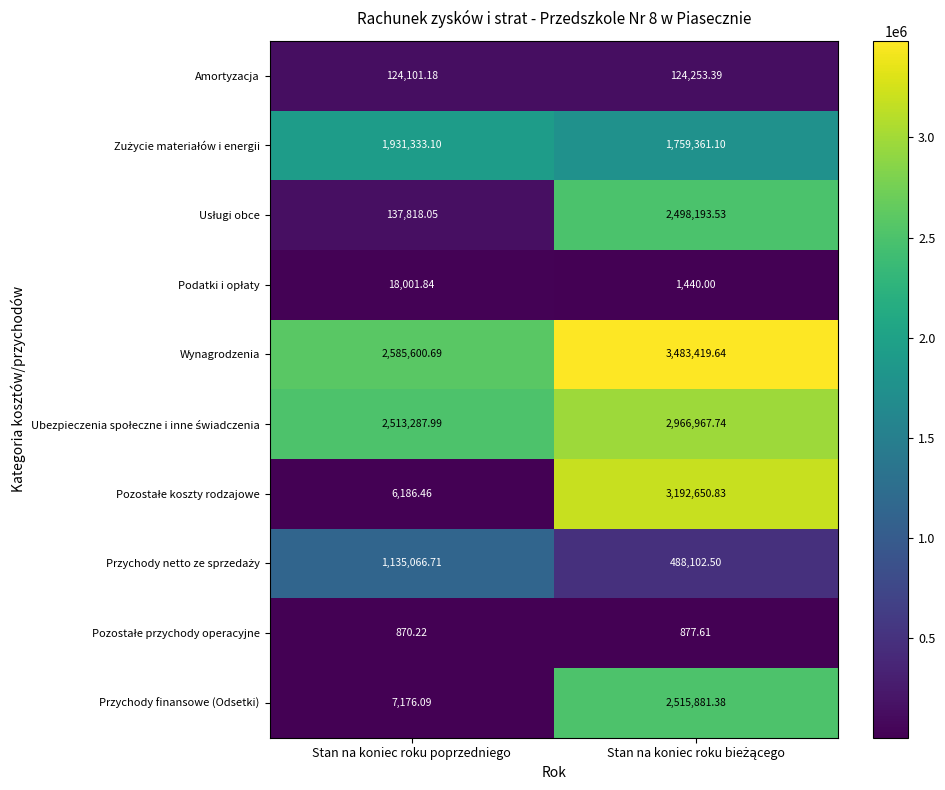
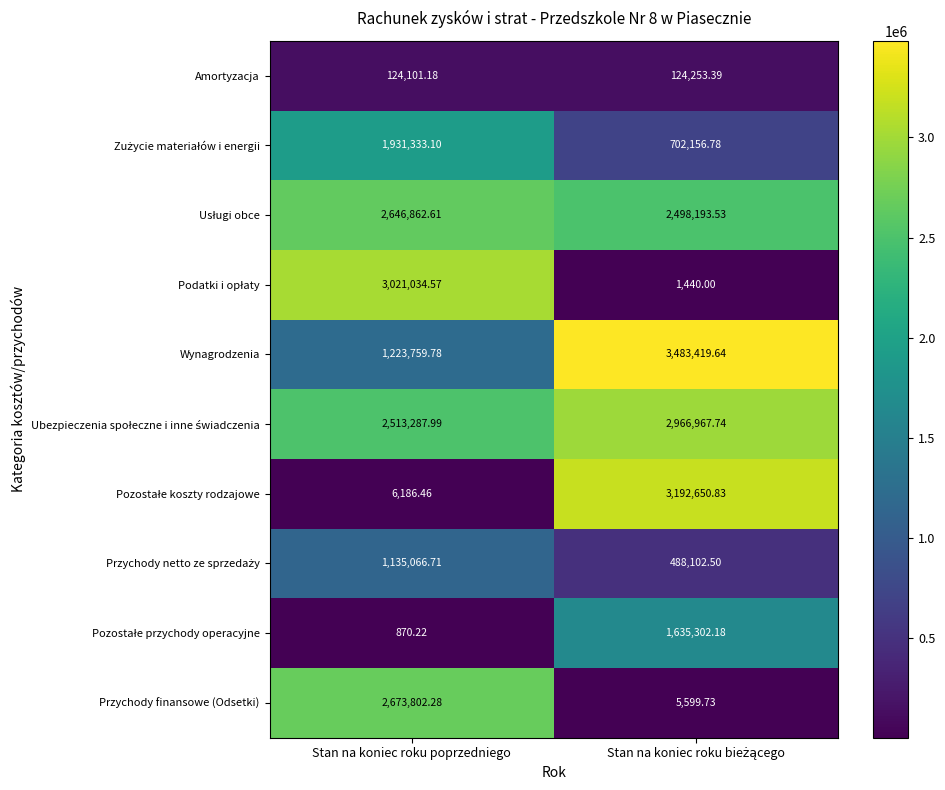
Zużycie materiałów i energii, Stan na koniec roku bieżącego: 1,759,361.10 -> 702,156.78
Usługi obce, Stan na koniec roku poprzedniego: 137,818.05 -> 2,646,862.61
Podatki i opłaty, Stan na koniec roku poprzedniego: 18,001.84 -> 3,021,034.57
Wynagrodzenia, Stan na koniec roku poprzedniego: 2,585,600.69 -> 1,223,759.78
Pozostałe przychody operacyjne, Stan na koniec roku bieżącego: 877.61 -> 1,635,302.18
Przychody finansowe (Odsetki), Stan na koniec roku poprzedniego: 7,176.09 -> 2,673,802.28
Przychody finansowe (Odsetki), Stan na koniec roku bieżącego: 2,515,881.38 -> 5,599.73
